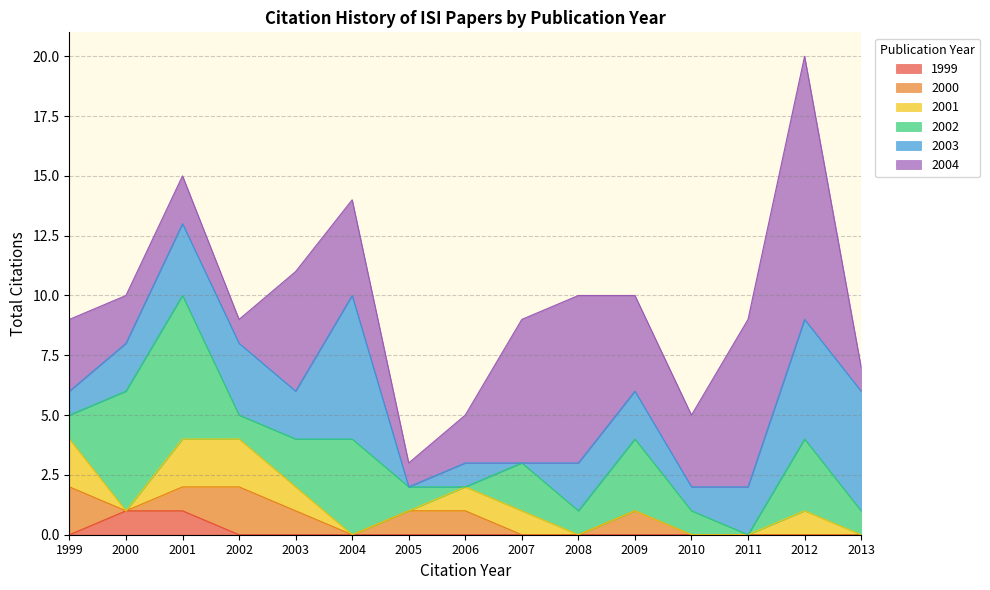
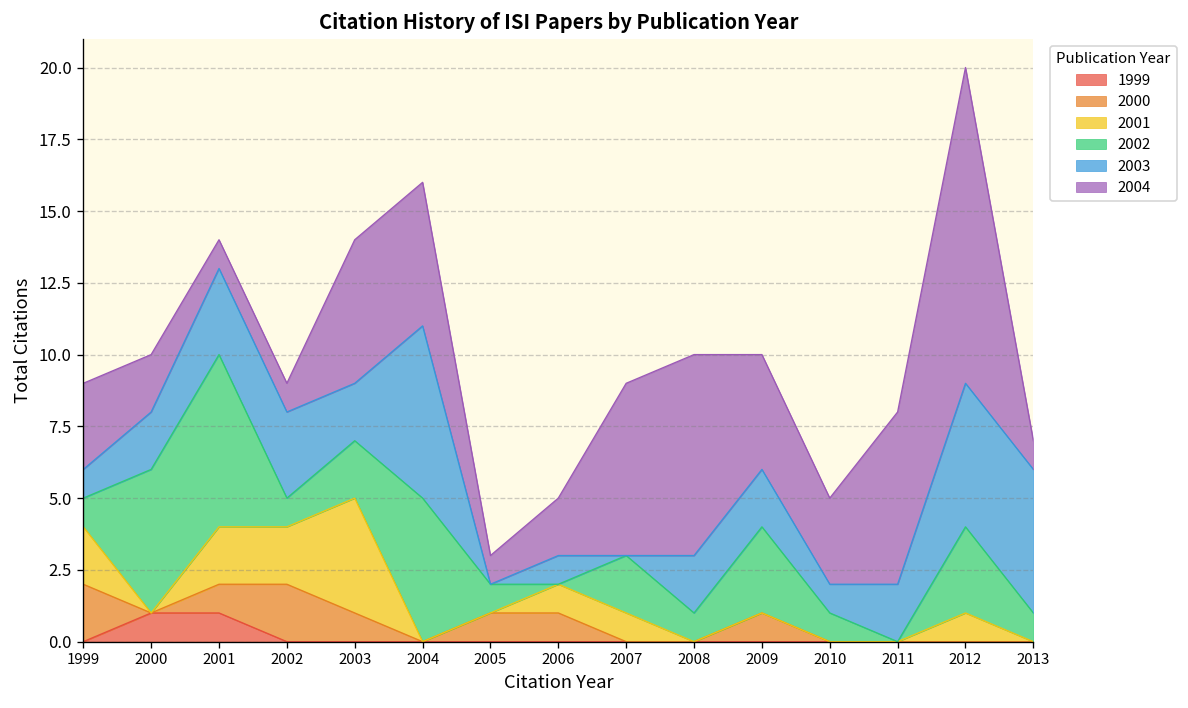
2004, 2001: 2 -> 1
2001, 2003: 1 -> 4
2002, 2004: 4 -> 5
2004, 2004: 4 -> 5
2004, 2011: 7 -> 6
